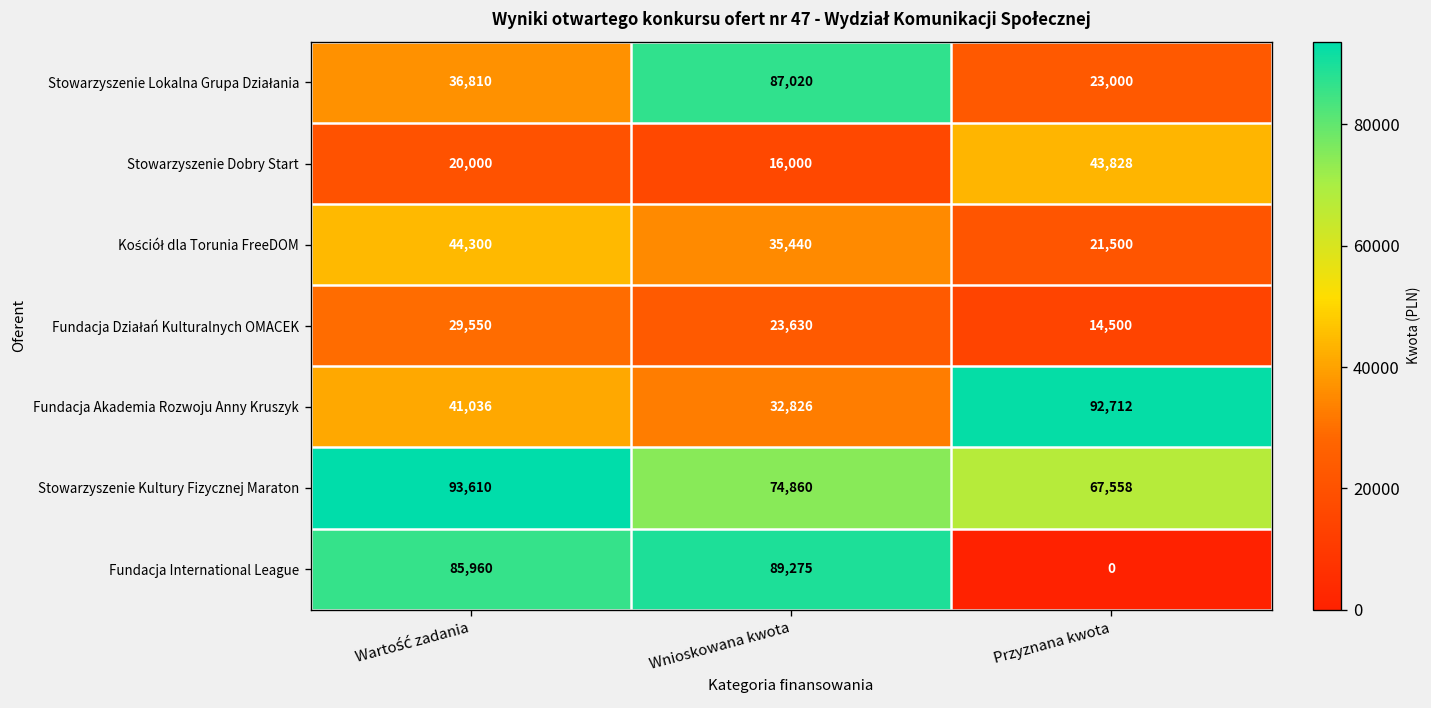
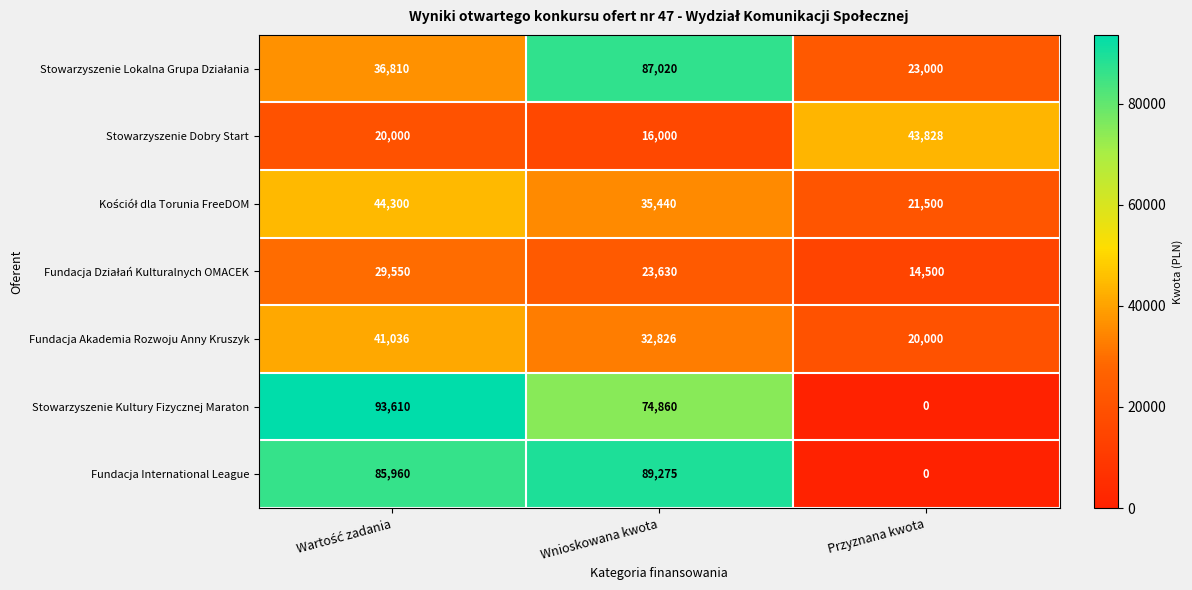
Fundacja Akademia Rozwoju Anny Kruszyk, Przyznana kwota: 92,712 -> 20,000
Stowarzyszenie Kultury Fizycznej Maraton, Przyznana kwota: 67,558 -> 0
